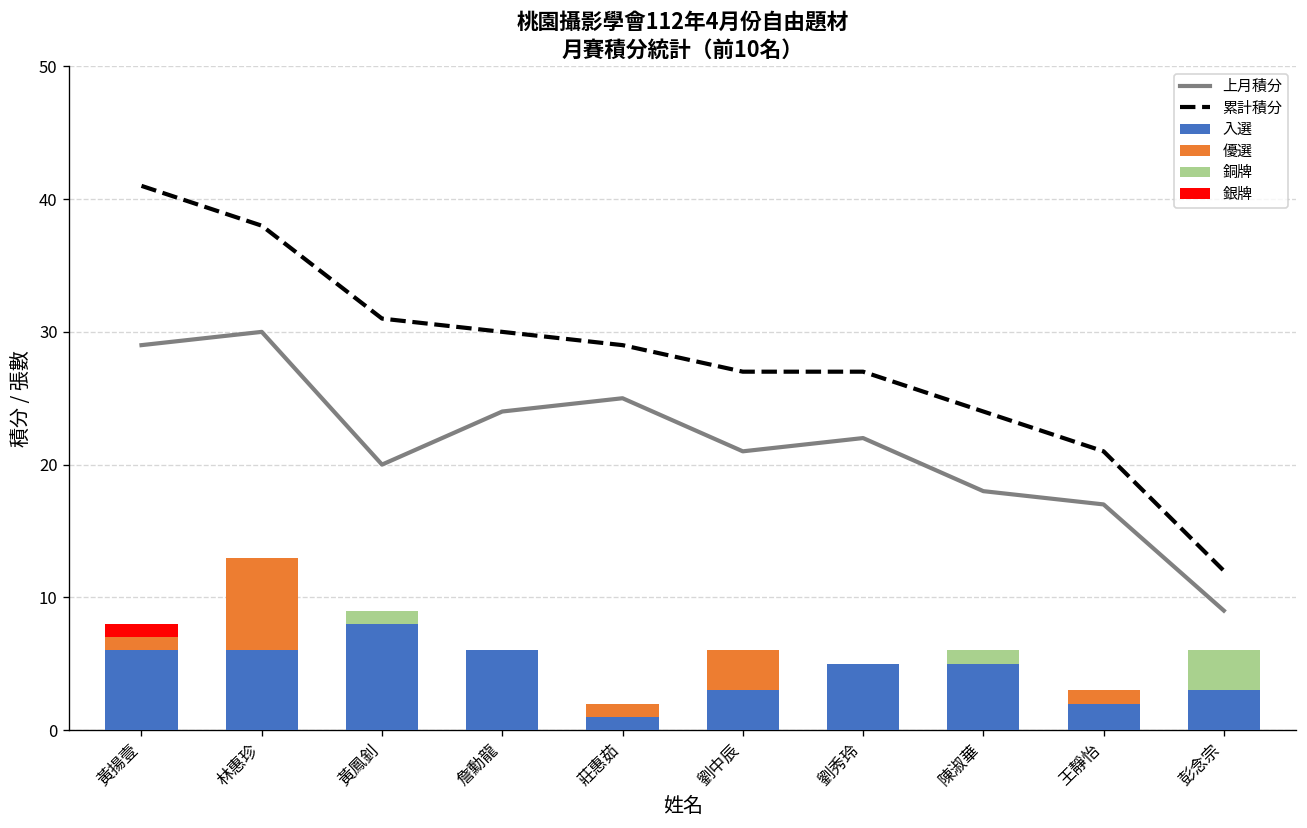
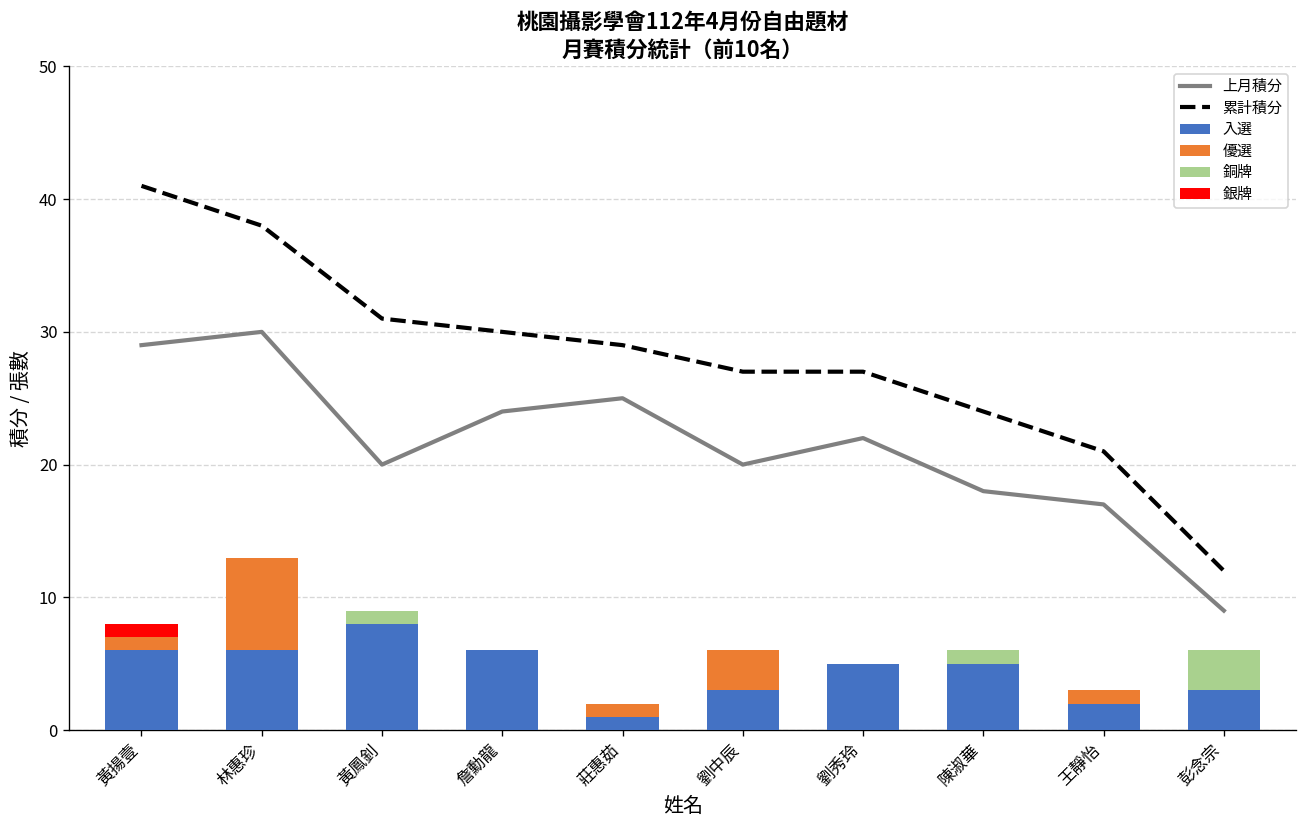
上月積分, 劉中辰: 21 -> 20
